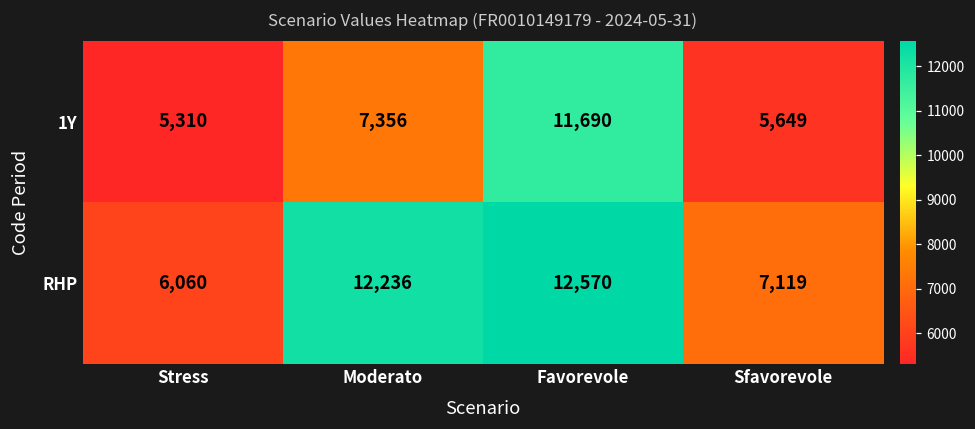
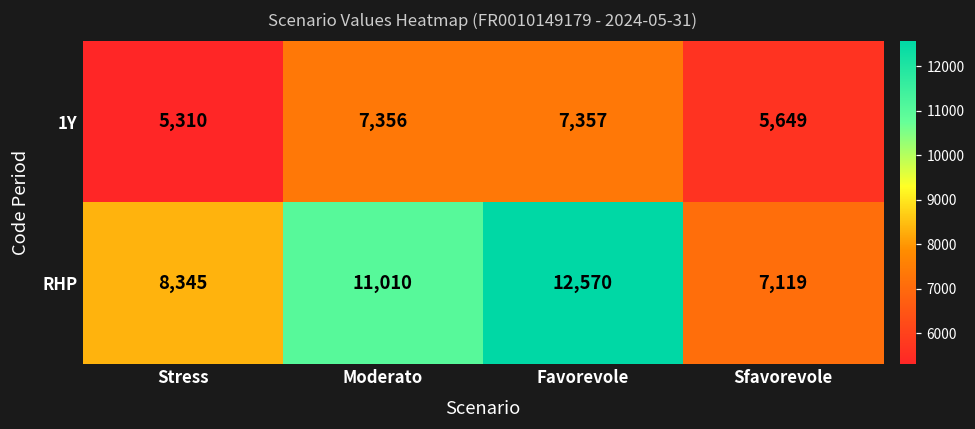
1Y, Favorevole: 11,690 -> 7,357
RHP, Stress: 6,060 -> 8,345
RHP, Moderato: 12,236 -> 11,010
